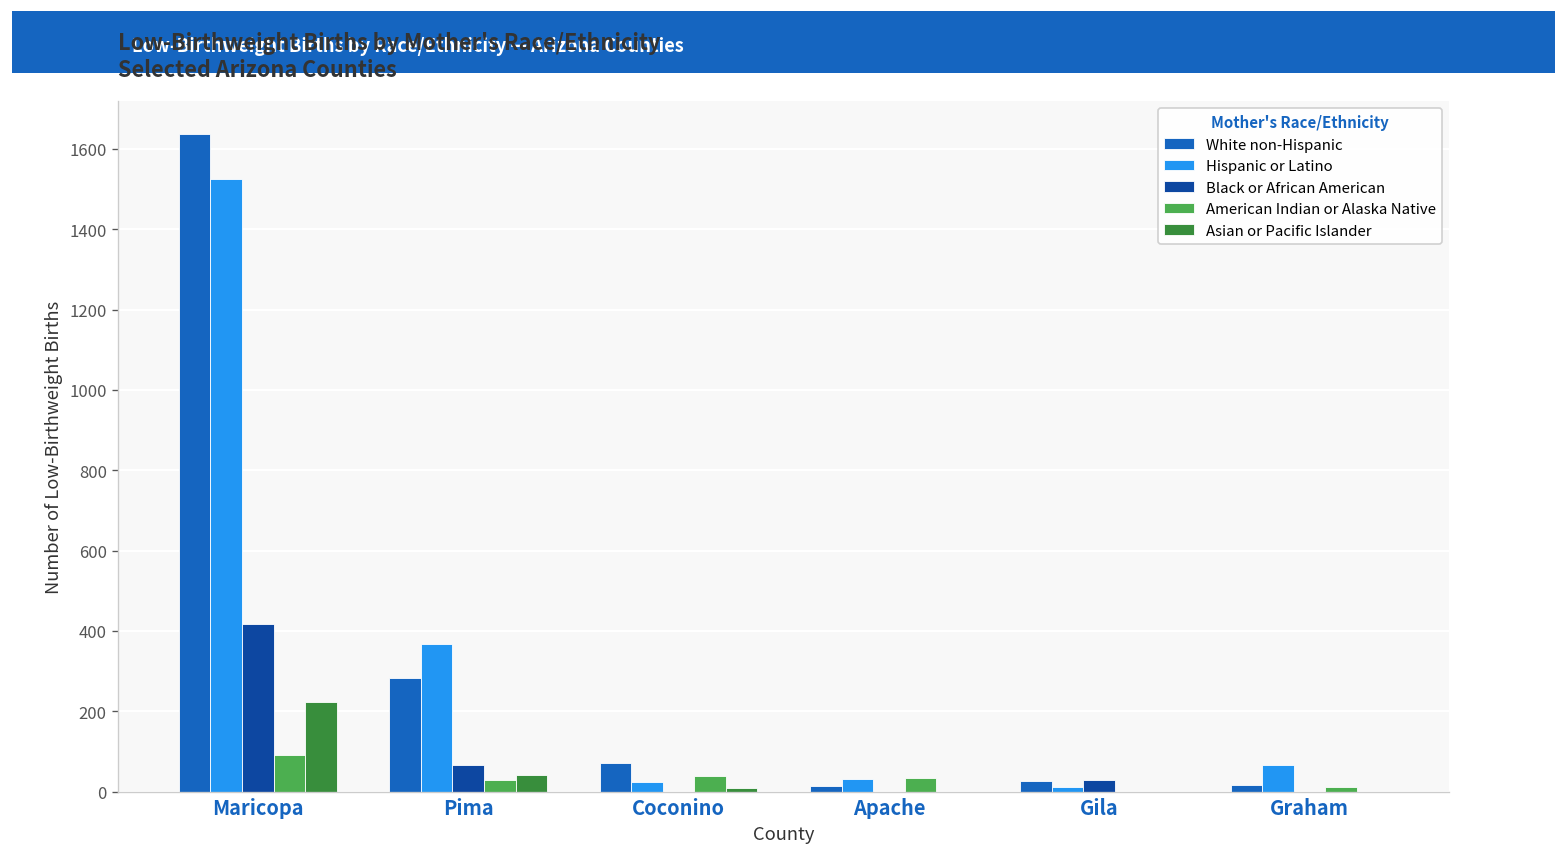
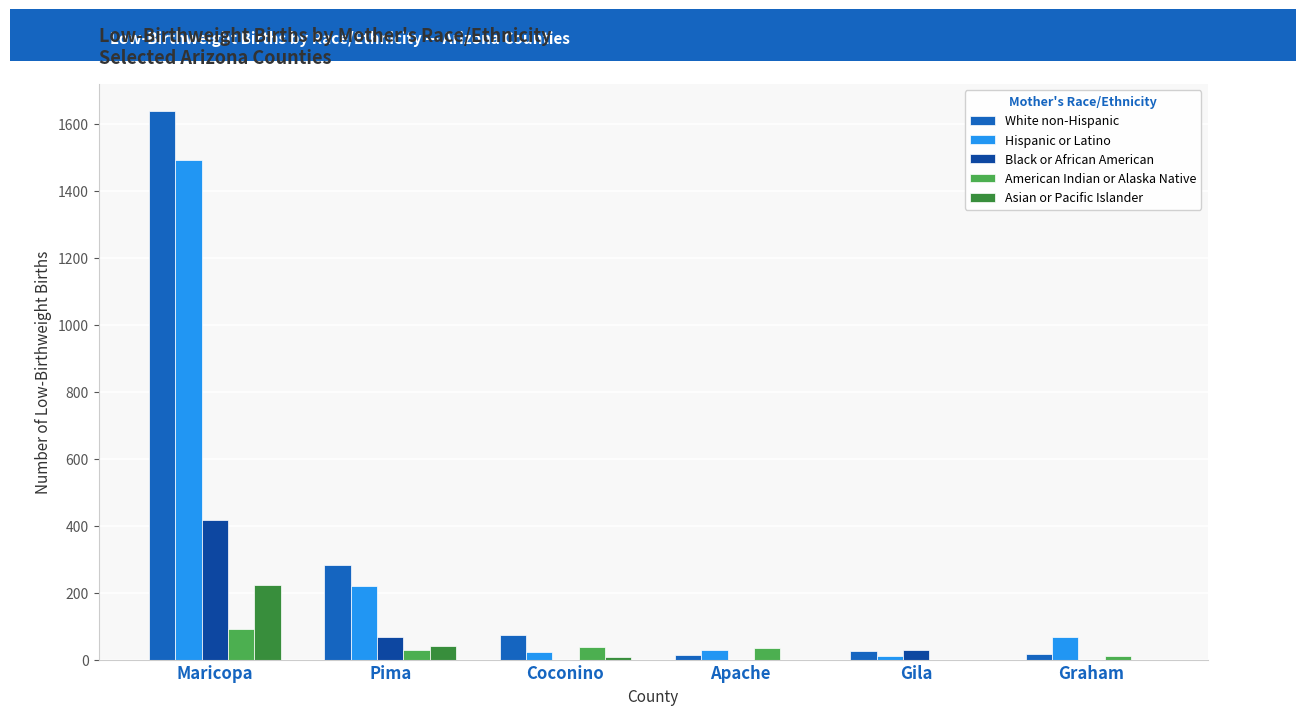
Hispanic or Latino, Maricopa: 1530 -> 1490
Hispanic or Latino, Pima: 370 -> 220
